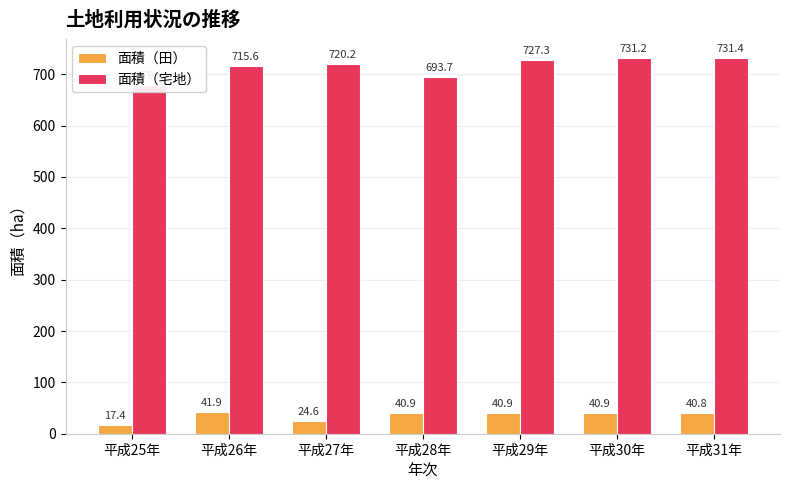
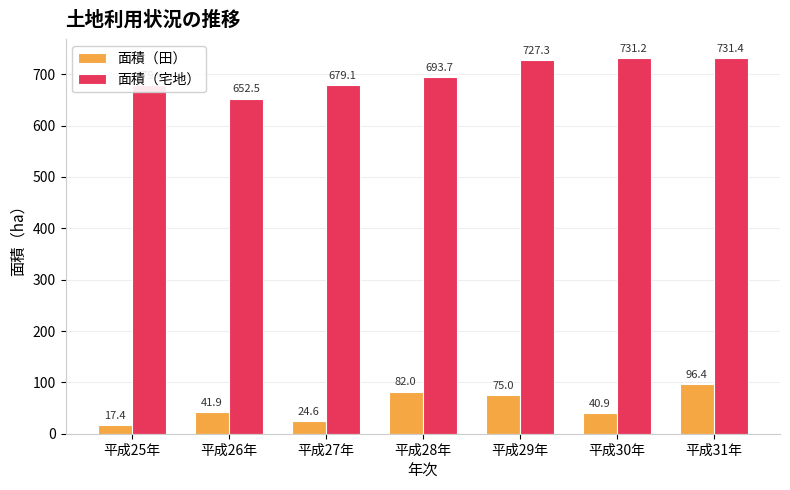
面積（宅地）, 平成26年: 715.6 -> 652.5
面積（宅地）, 平成27年: 720.2 -> 679.1
面積（田）, 平成28年: 40.9 -> 82.0
面積（田）, 平成29年: 40.9 -> 75.0
面積（田）, 平成31年: 40.8 -> 96.4
